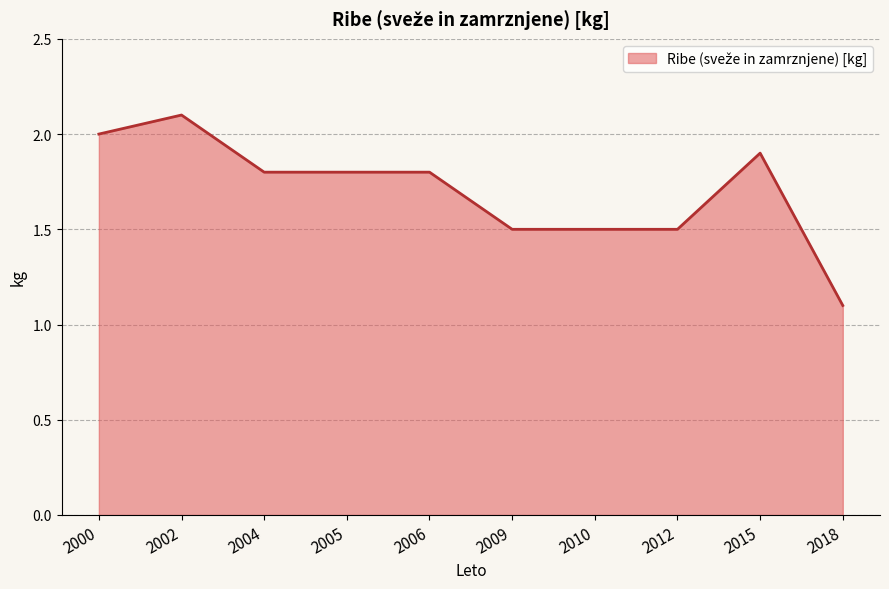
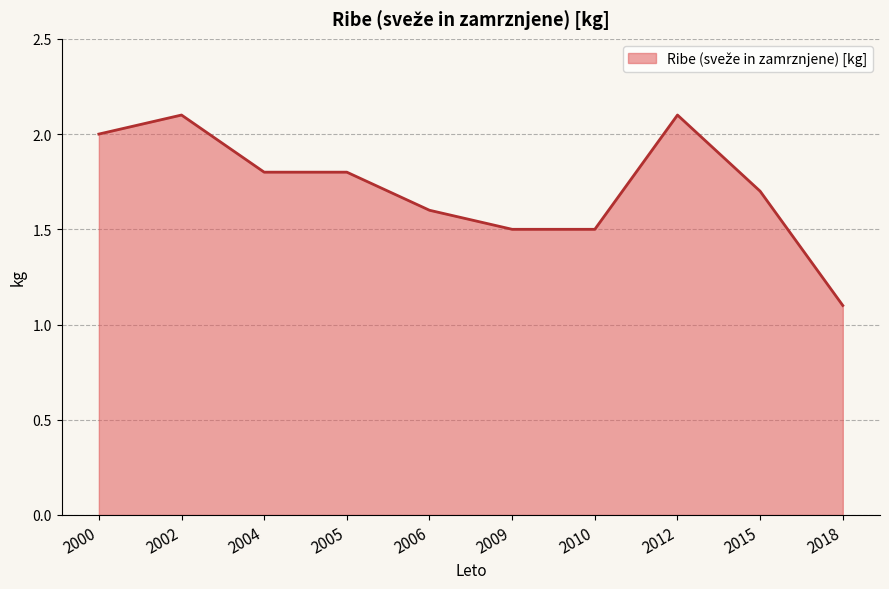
2006: 1.8 -> 1.6
2012: 1.5 -> 2.1
2015: 1.9 -> 1.7
